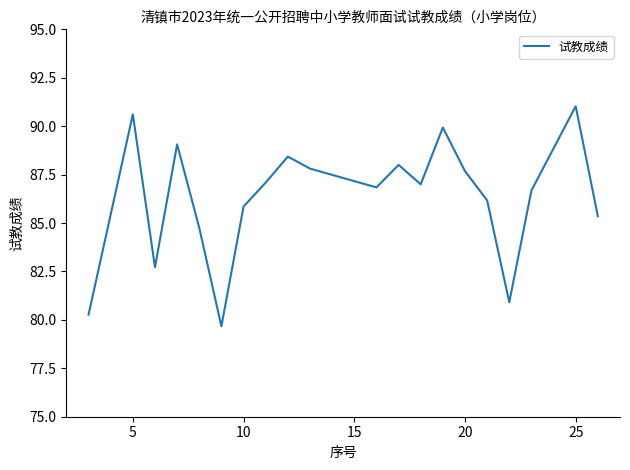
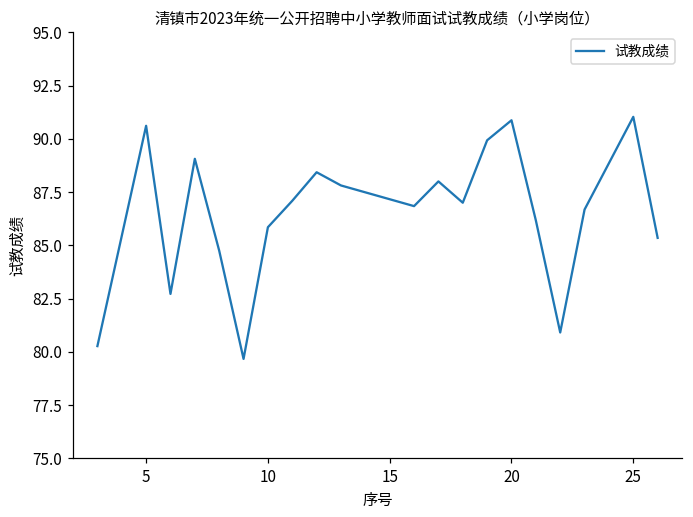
20: 87.7 -> 90.9
